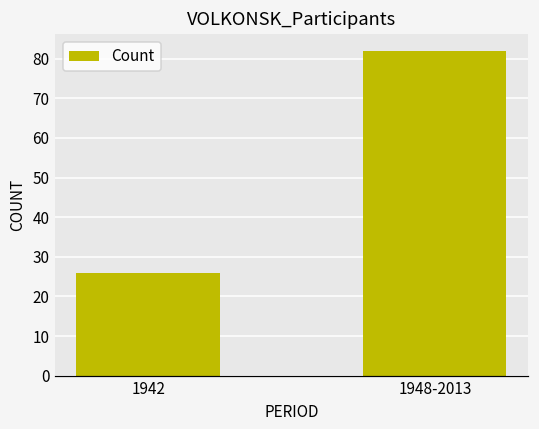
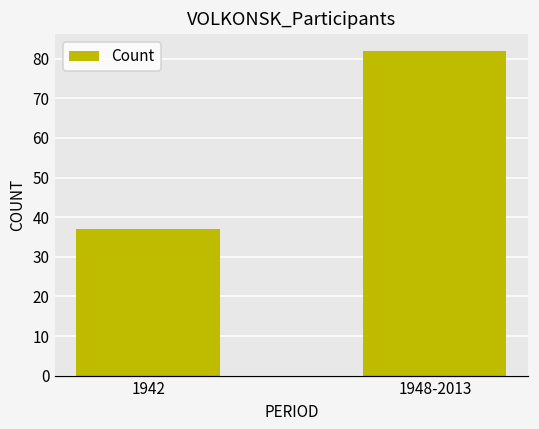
1942: 26 -> 37
